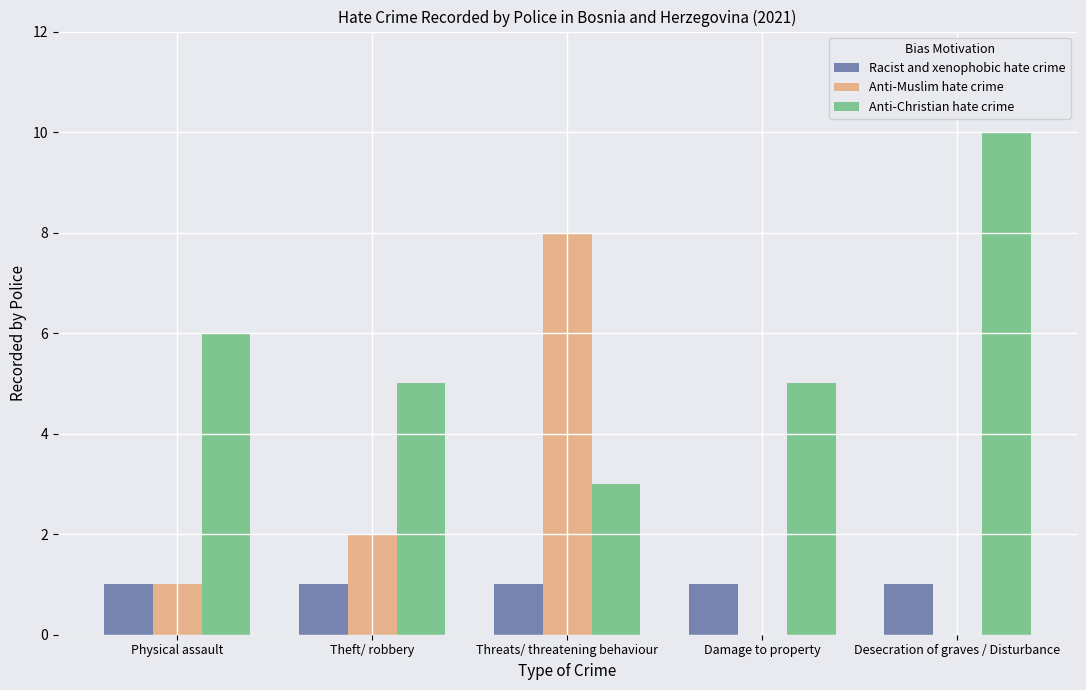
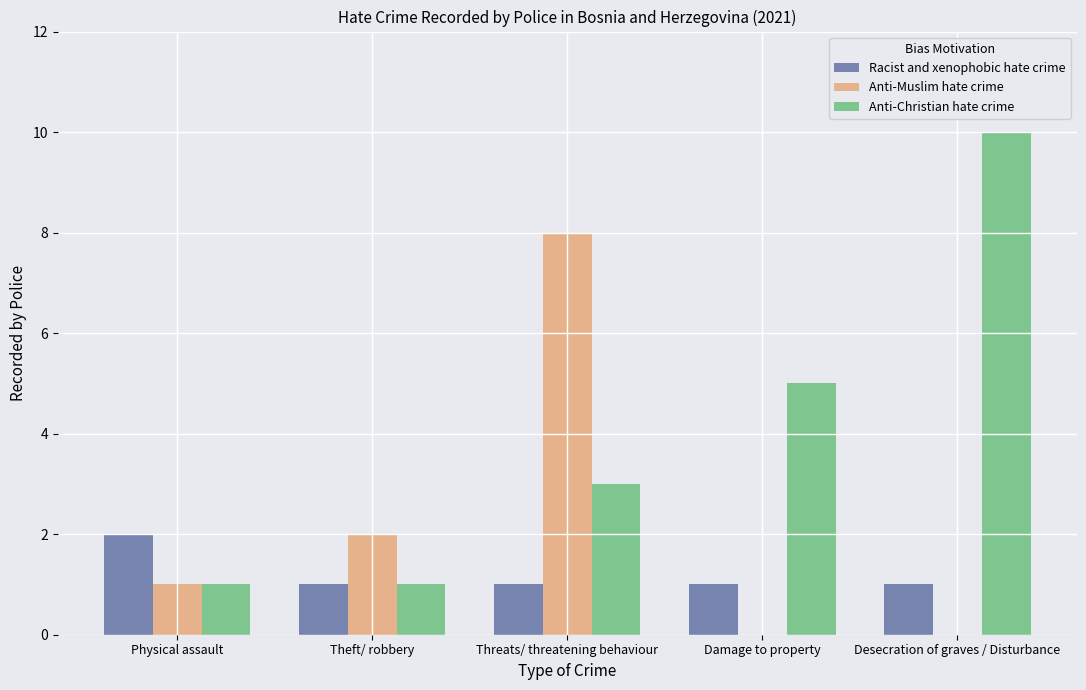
Racist and xenophobic hate crime, Physical assault: 1 -> 2
Anti-Christian hate crime, Physical assault: 6 -> 1
Anti-Christian hate crime, Theft/ robbery: 5 -> 1
